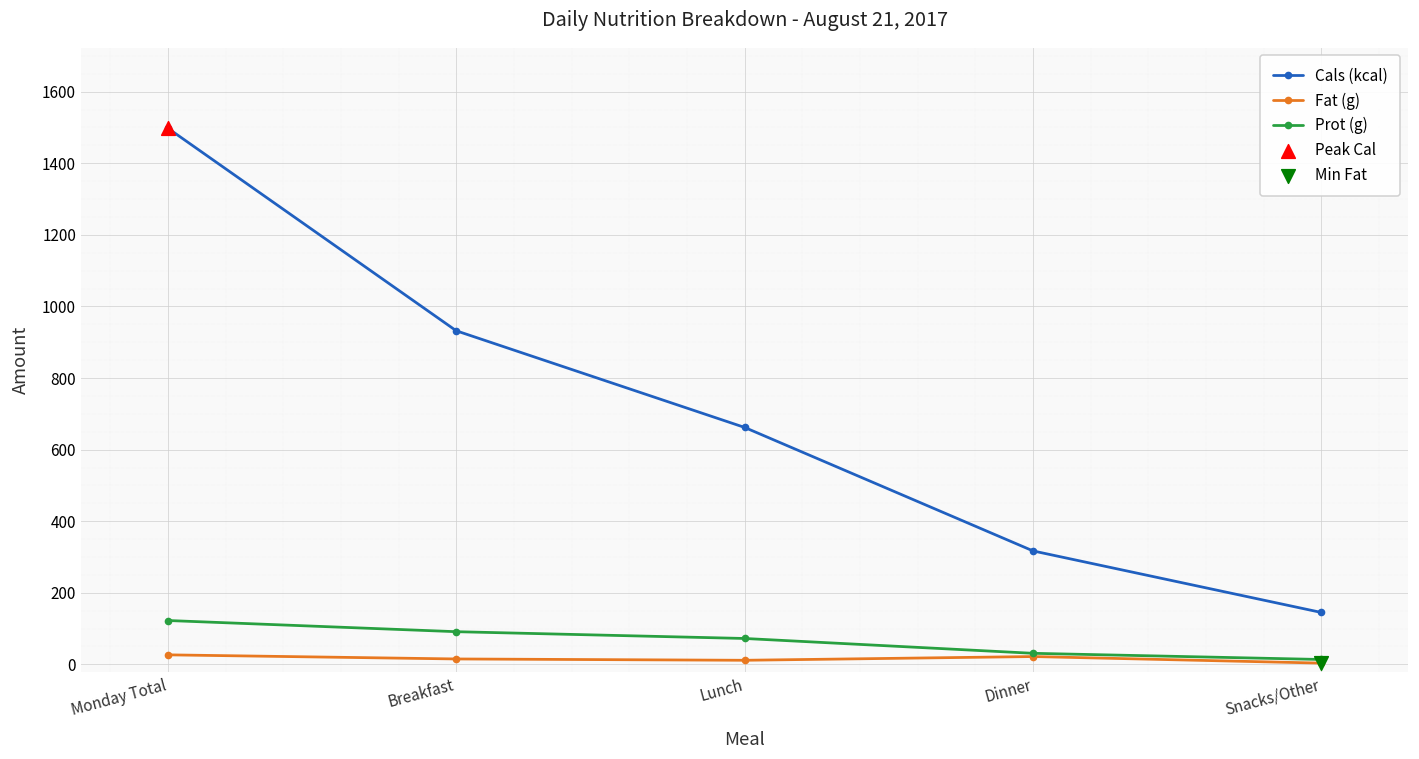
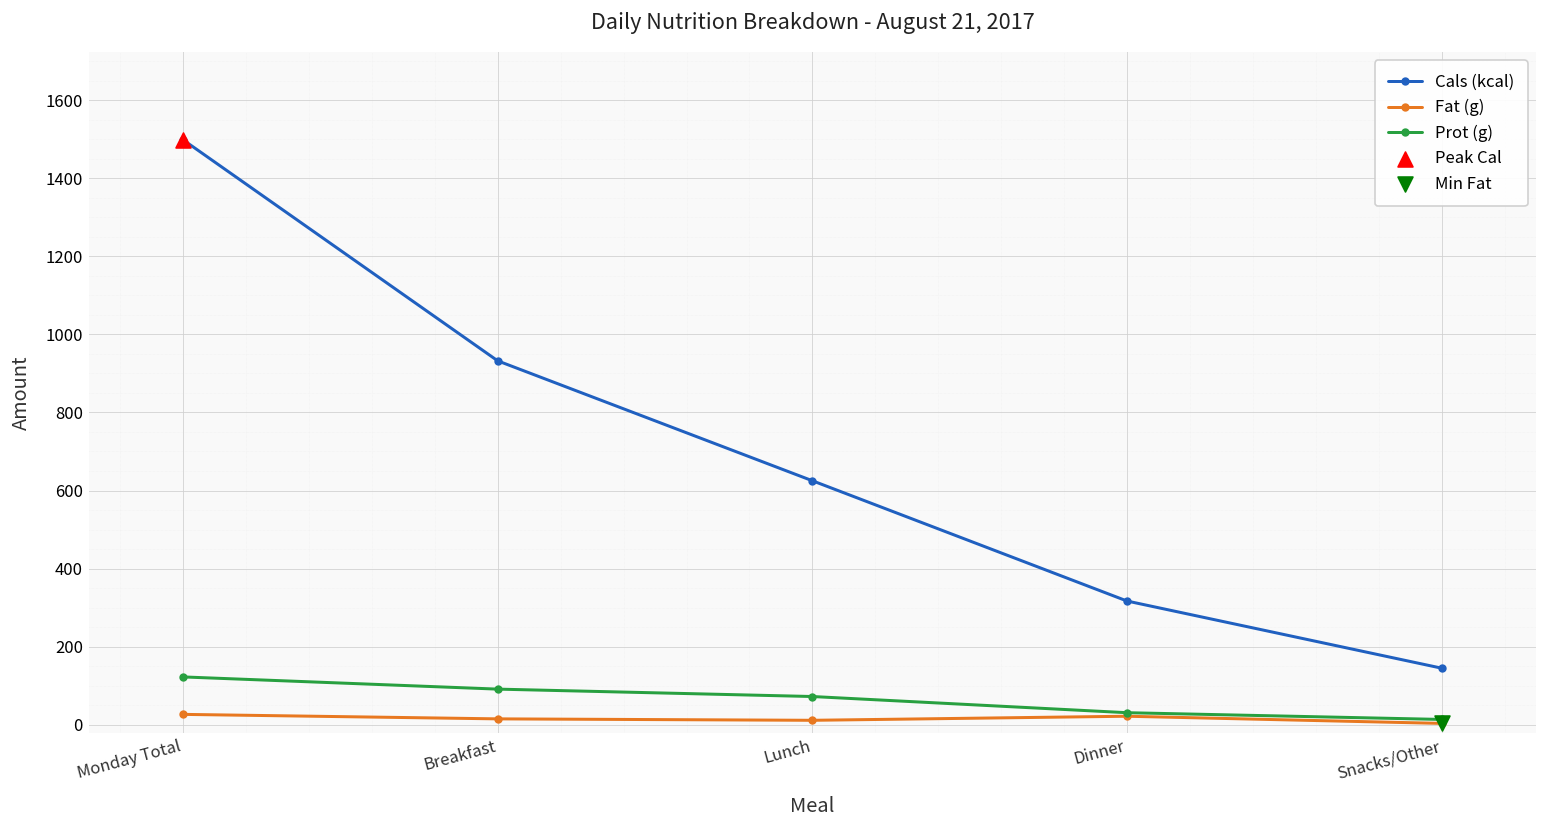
Cals (kcal), Lunch: 660 -> 630
